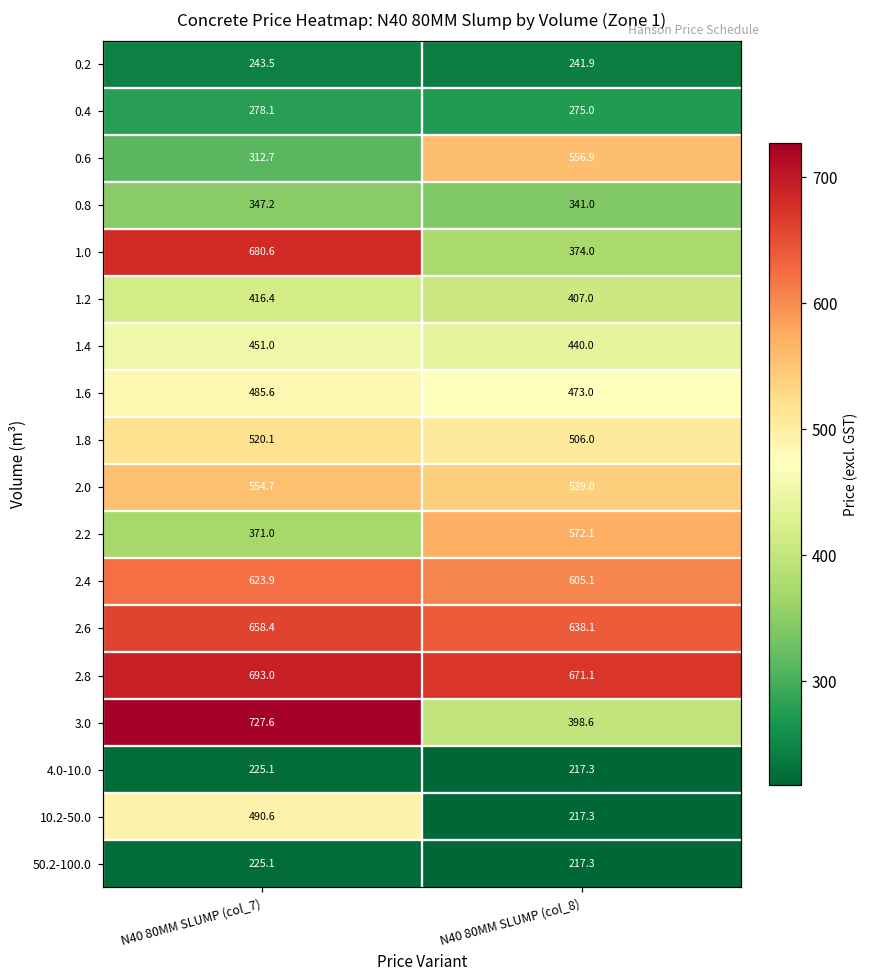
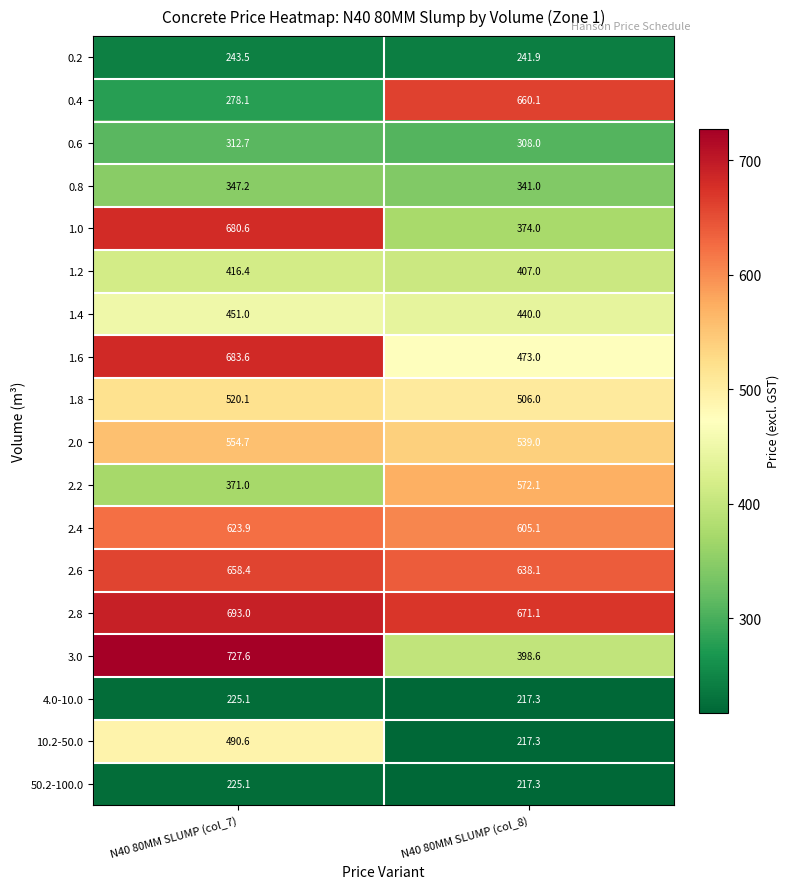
0.4, N40 80MM SLUMP (col_8): 275.0 -> 660.1
0.6, N40 80MM SLUMP (col_8): 556.9 -> 308.0
1.6, N40 80MM SLUMP (col_7): 485.6 -> 683.6
